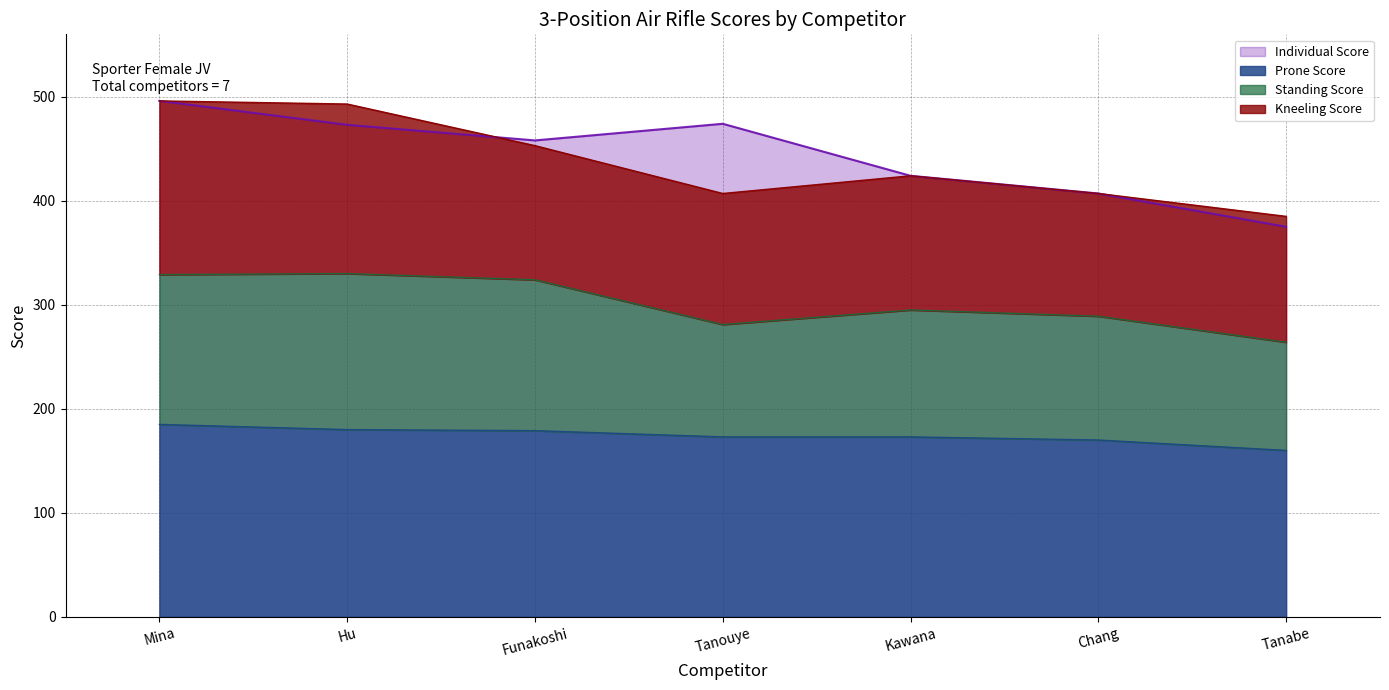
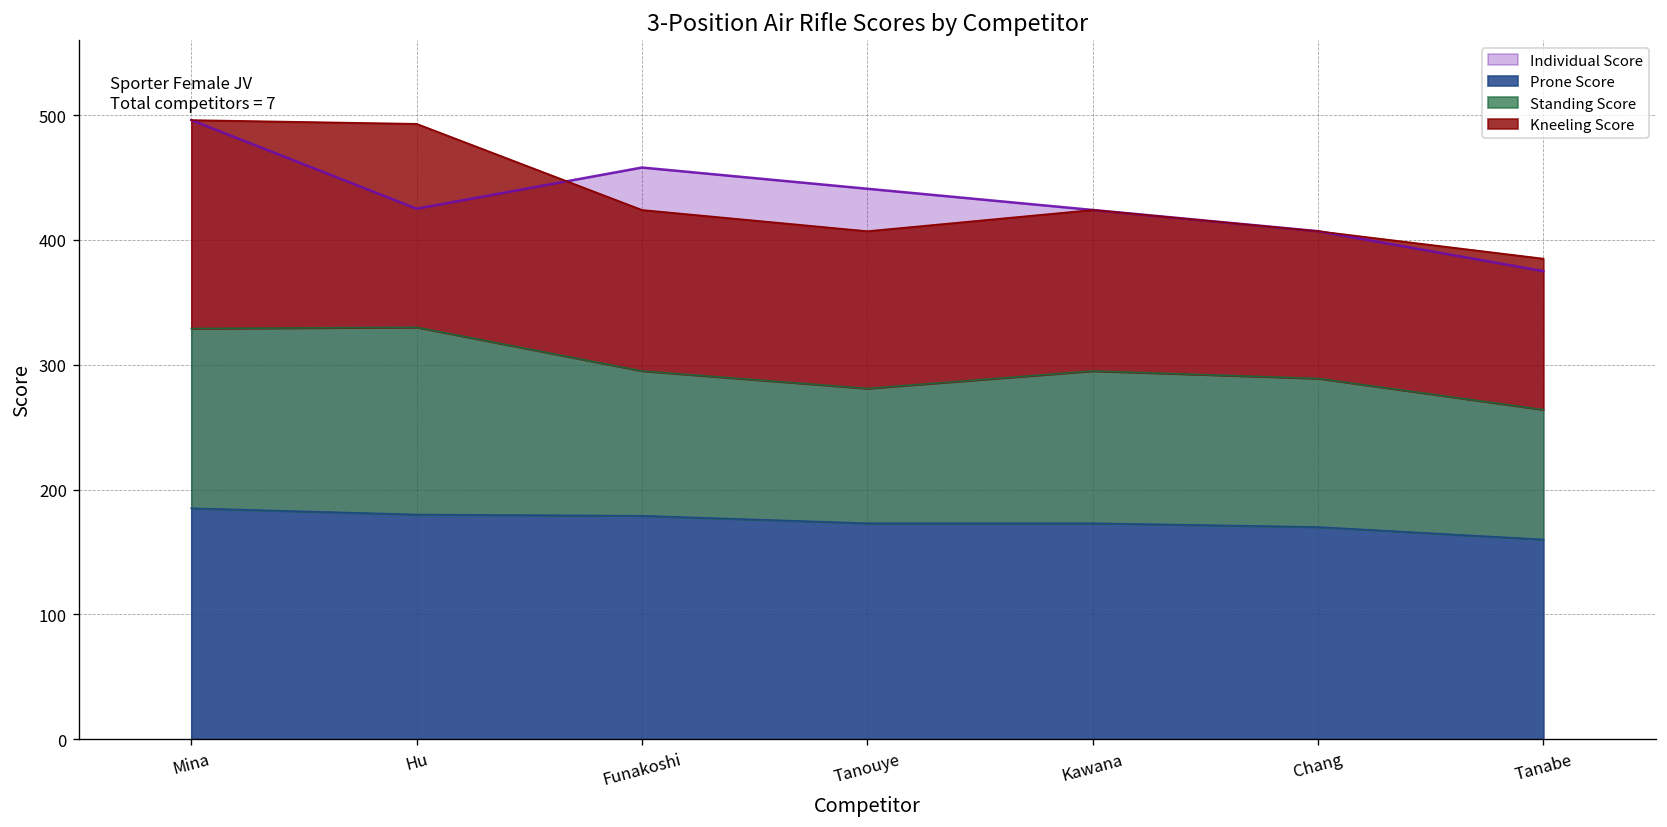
Individual Score, Hu: 473 -> 425
Standing Score, Funakoshi: 145 -> 116
Individual Score, Tanouye: 474 -> 441
